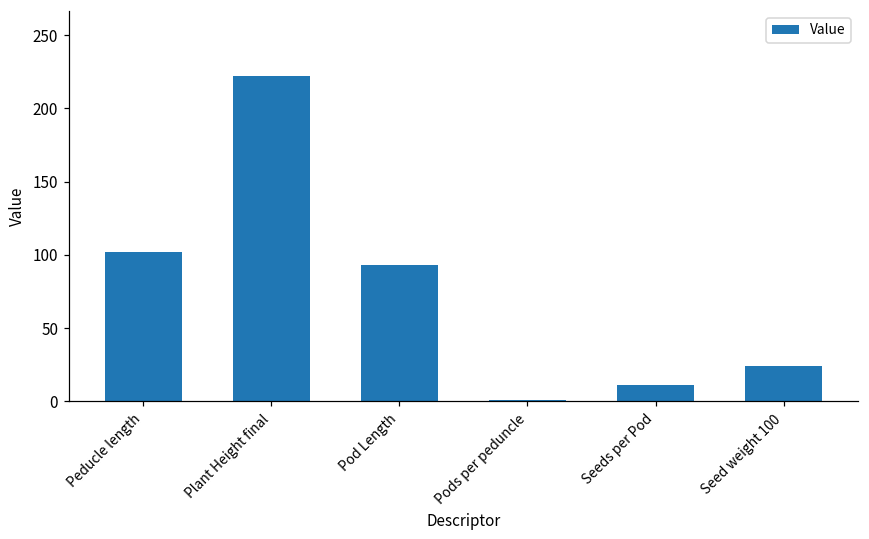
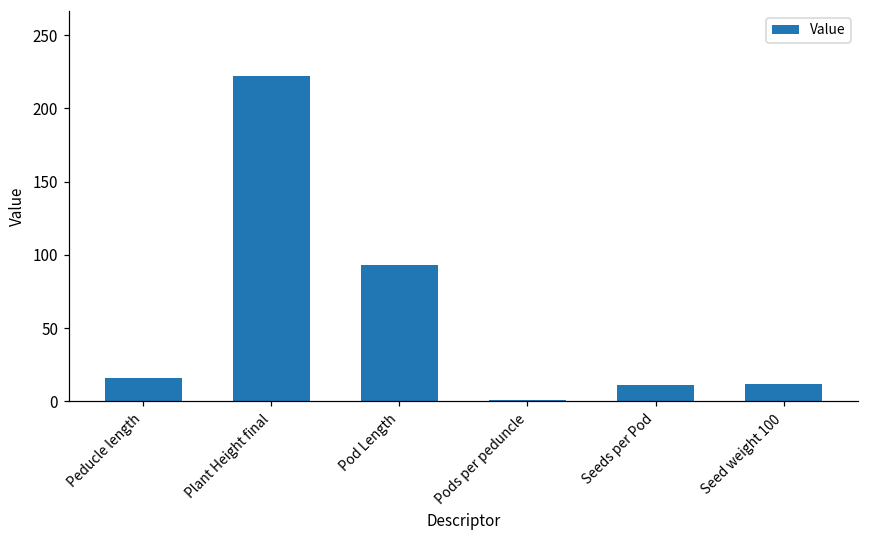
Peducle length: 102 -> 16
Seed weight 100: 25 -> 12
